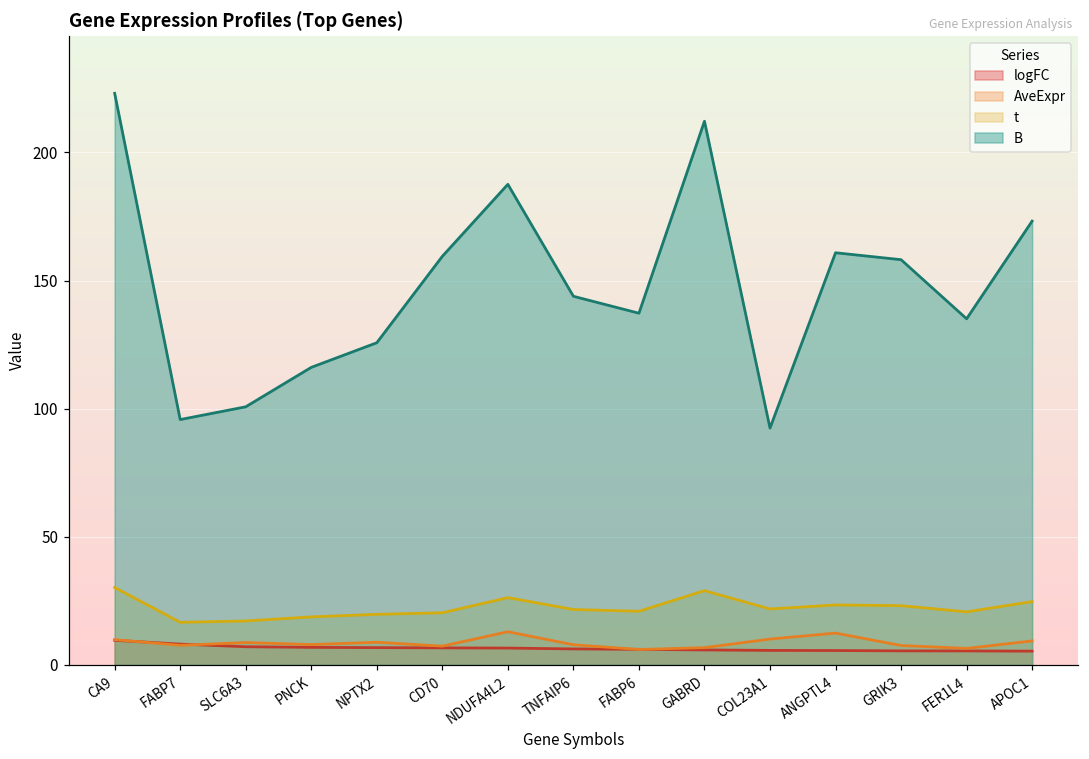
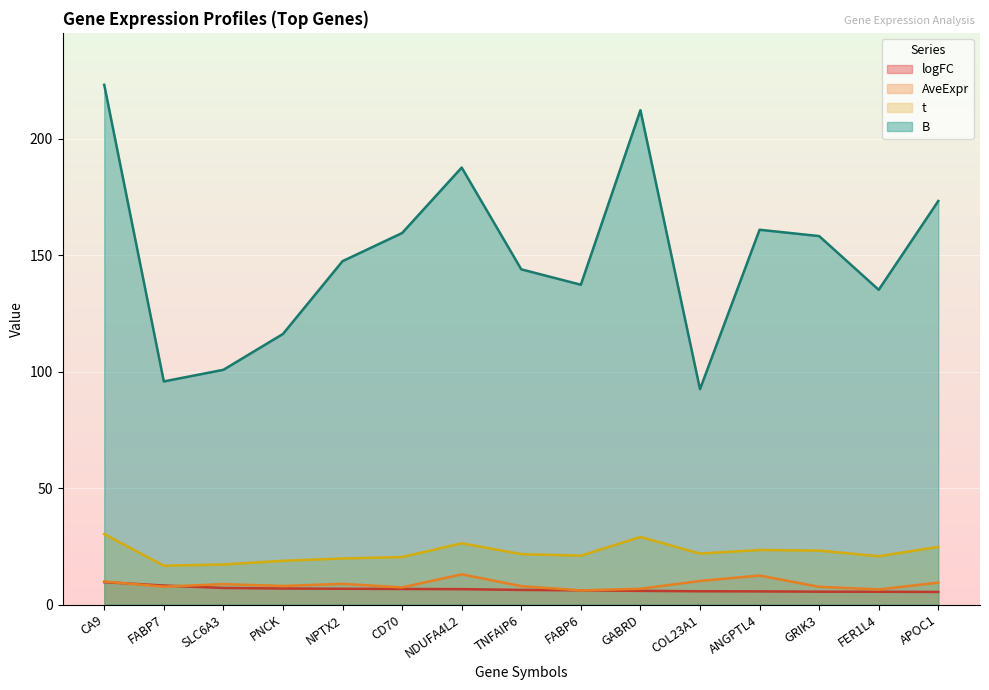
B, NPTX2: 126 -> 147
